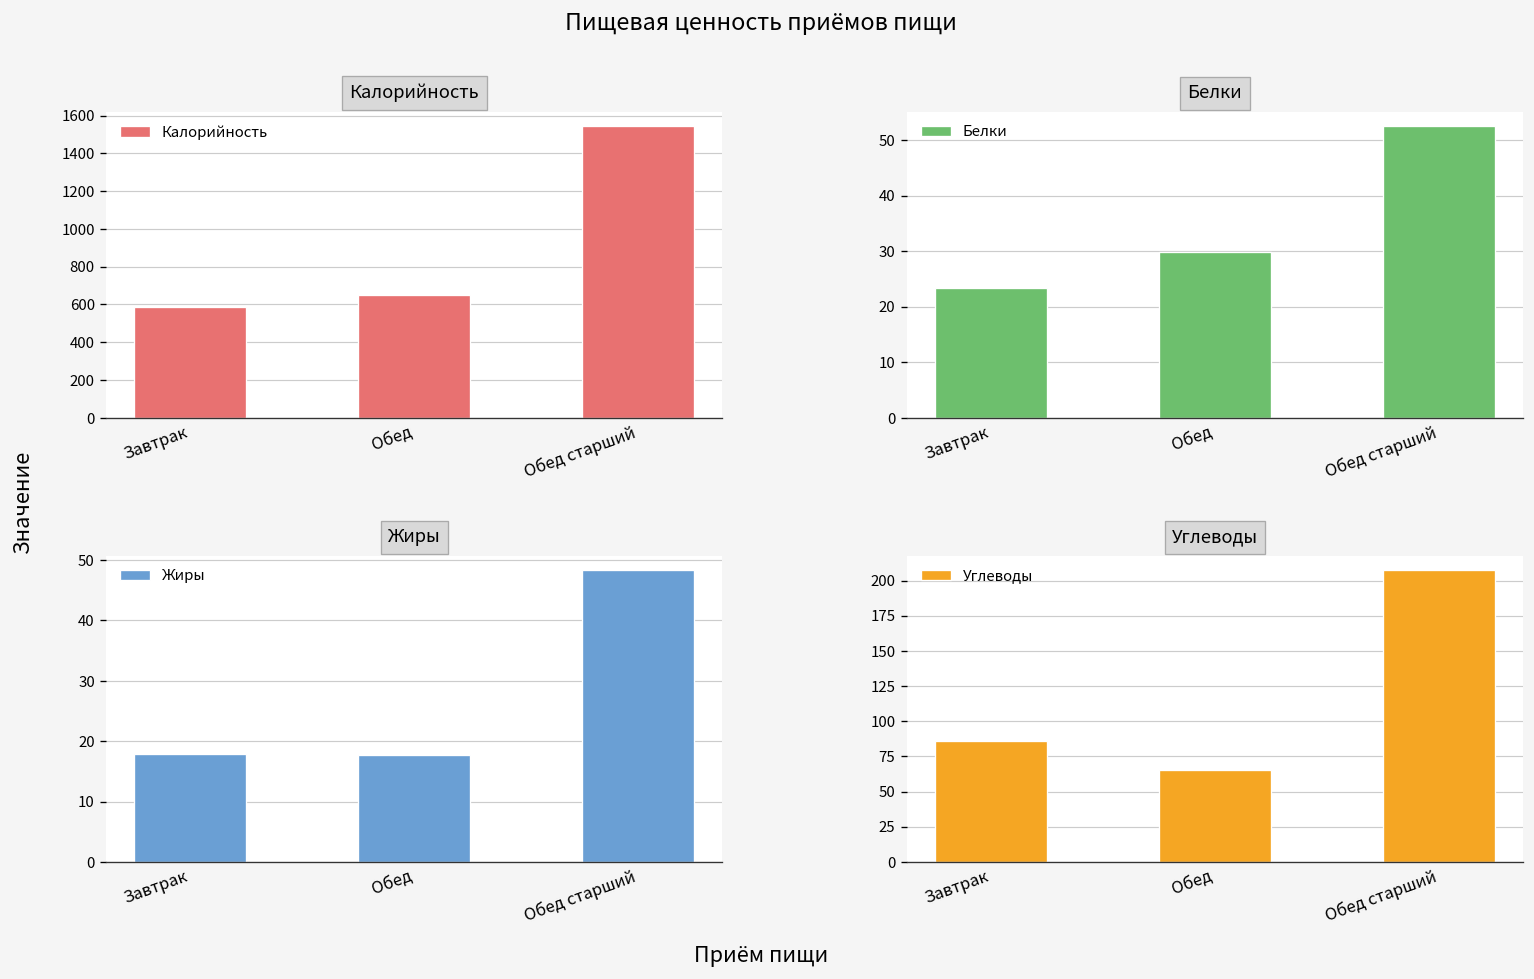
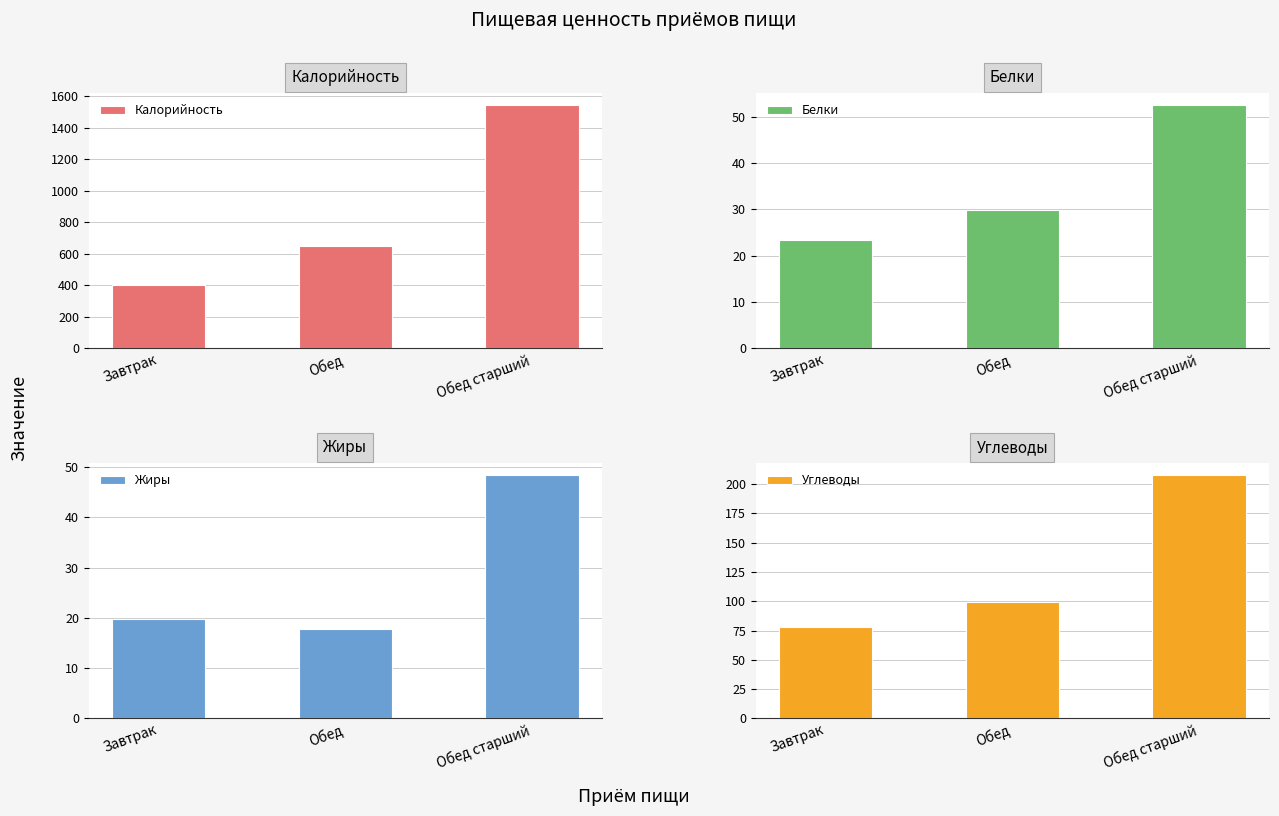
Калорийность, Завтрак: 590 -> 400
Жиры, Завтрак: 18 -> 20
Углеводы, Завтрак: 86 -> 78
Углеводы, Обед: 66 -> 99
